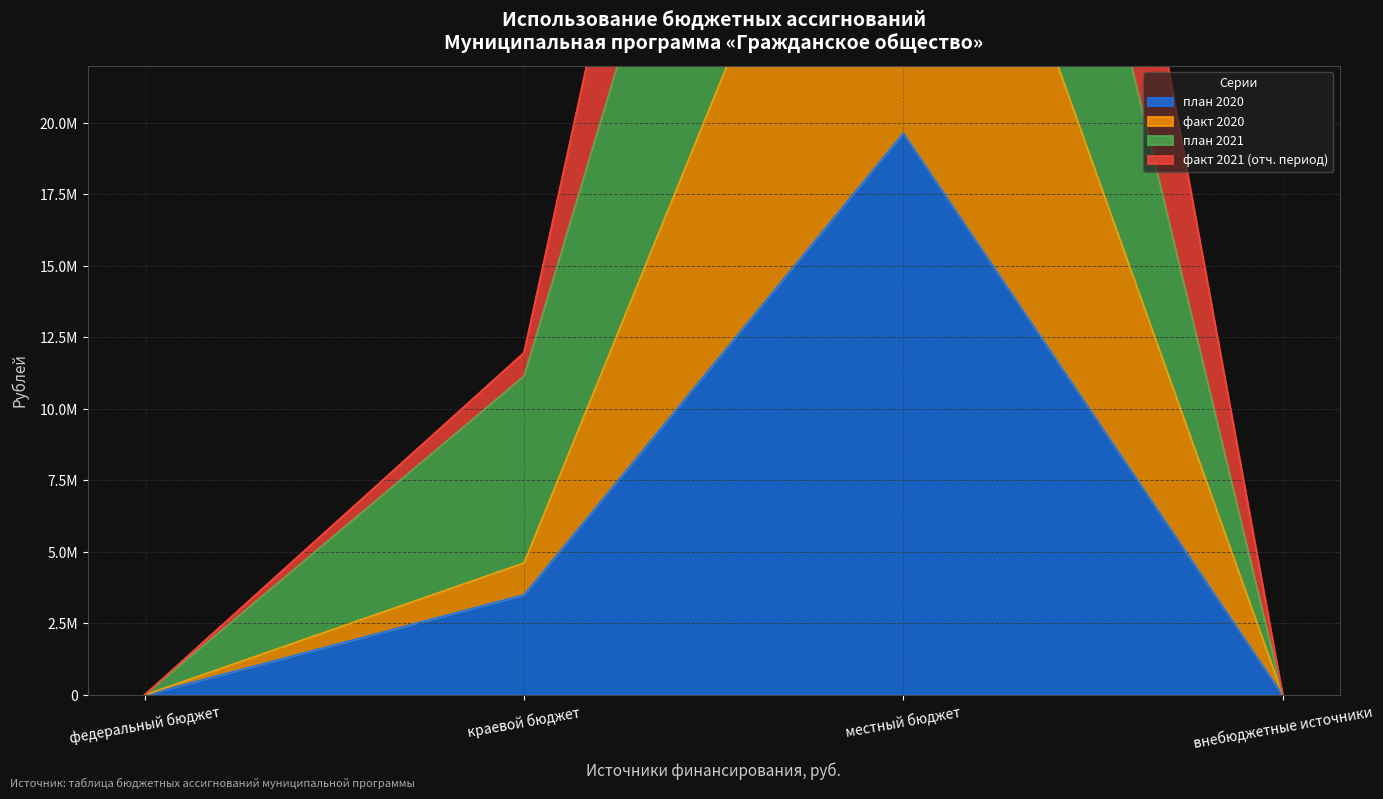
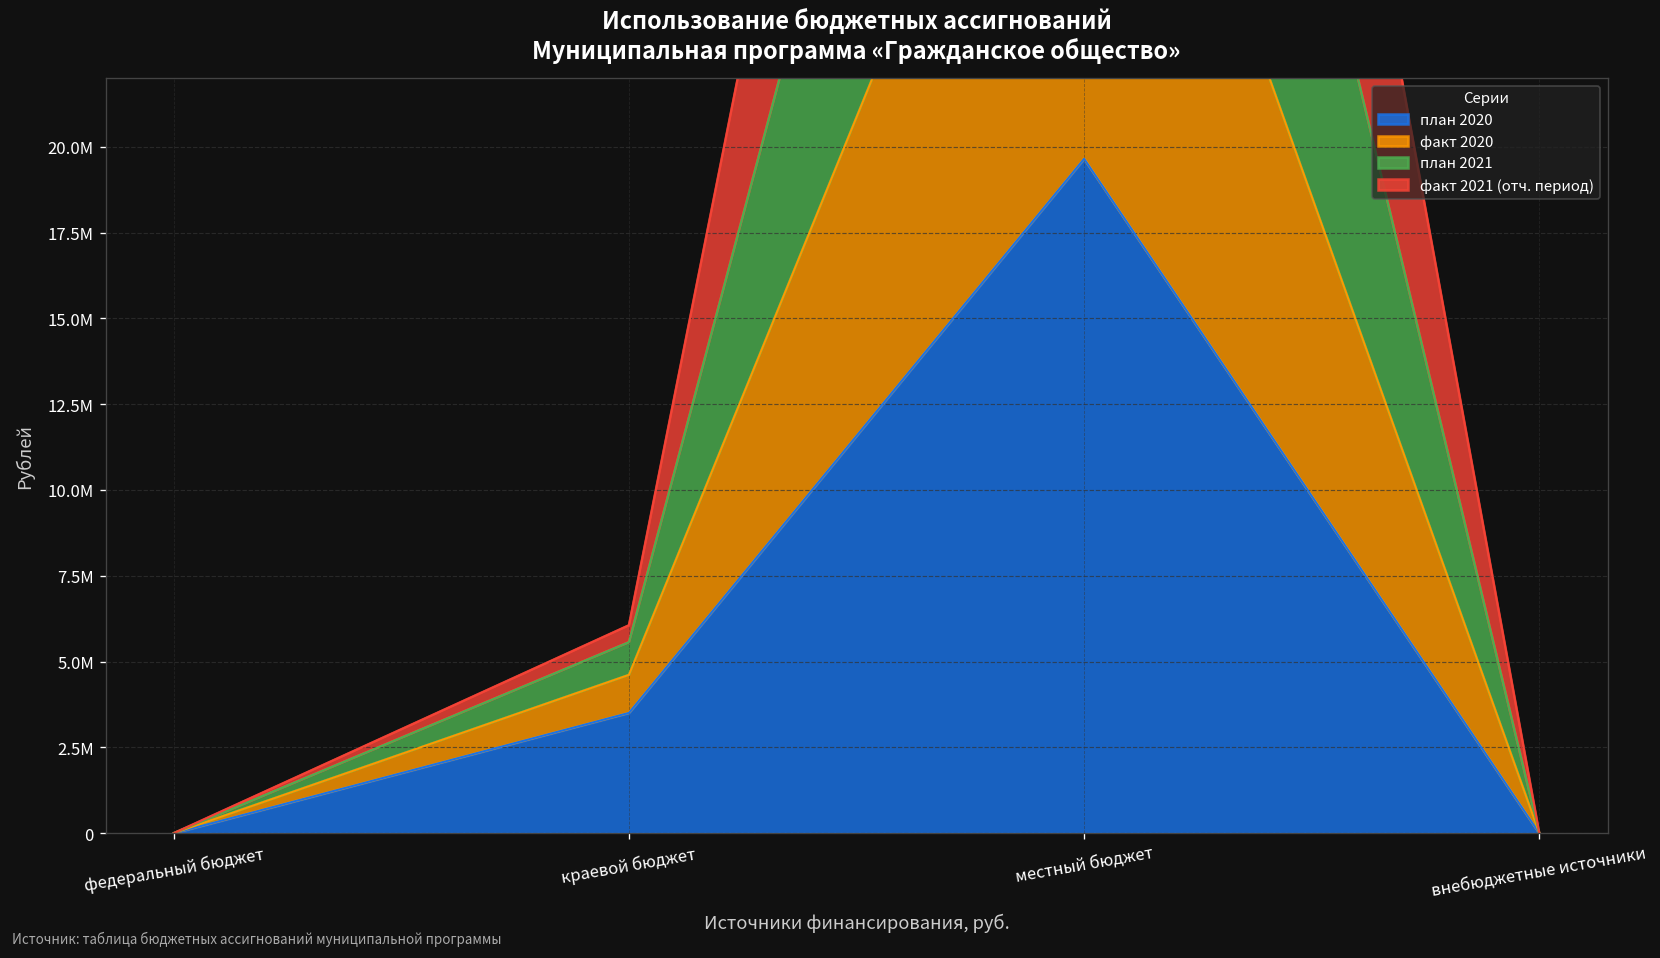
план 2021, краевой бюджет: 6500000 -> 1000000
факт 2021 (отч. период), краевой бюджет: 800000 -> 500000
